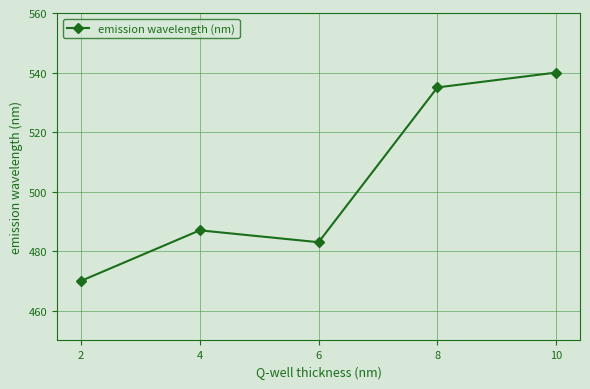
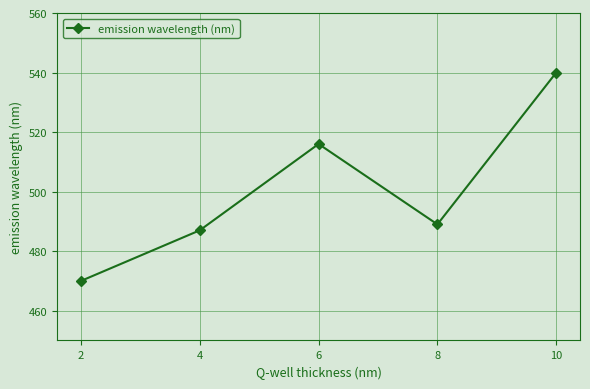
6: 483 -> 516
8: 535 -> 489
